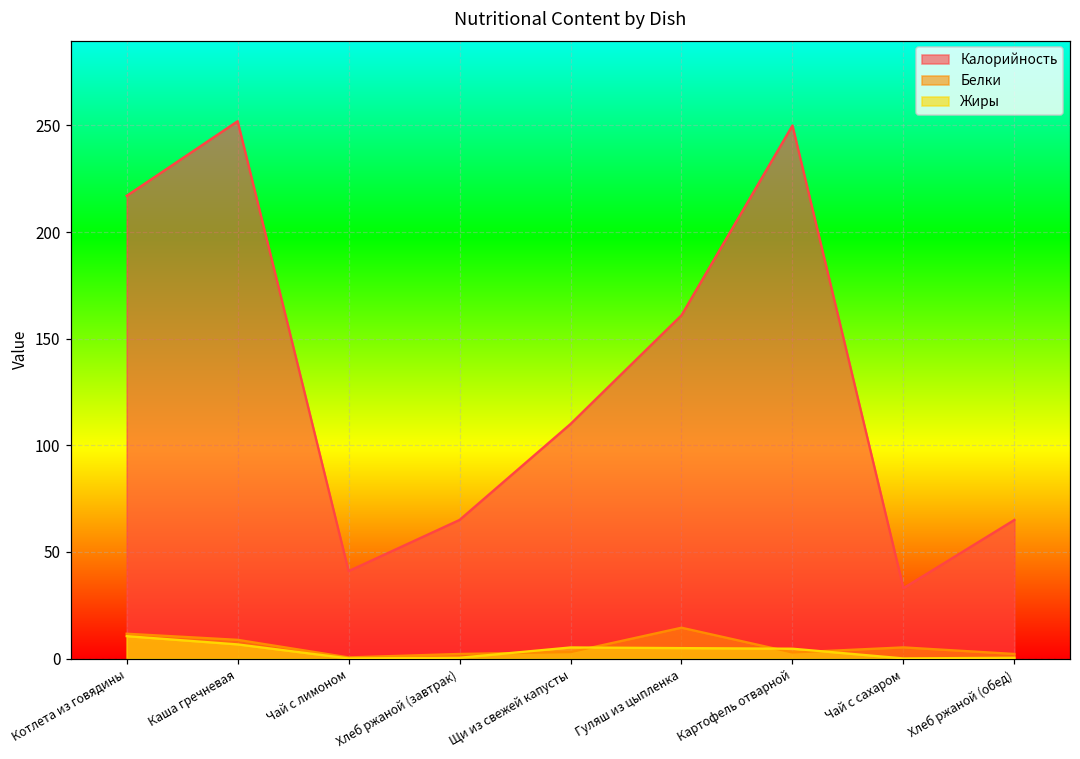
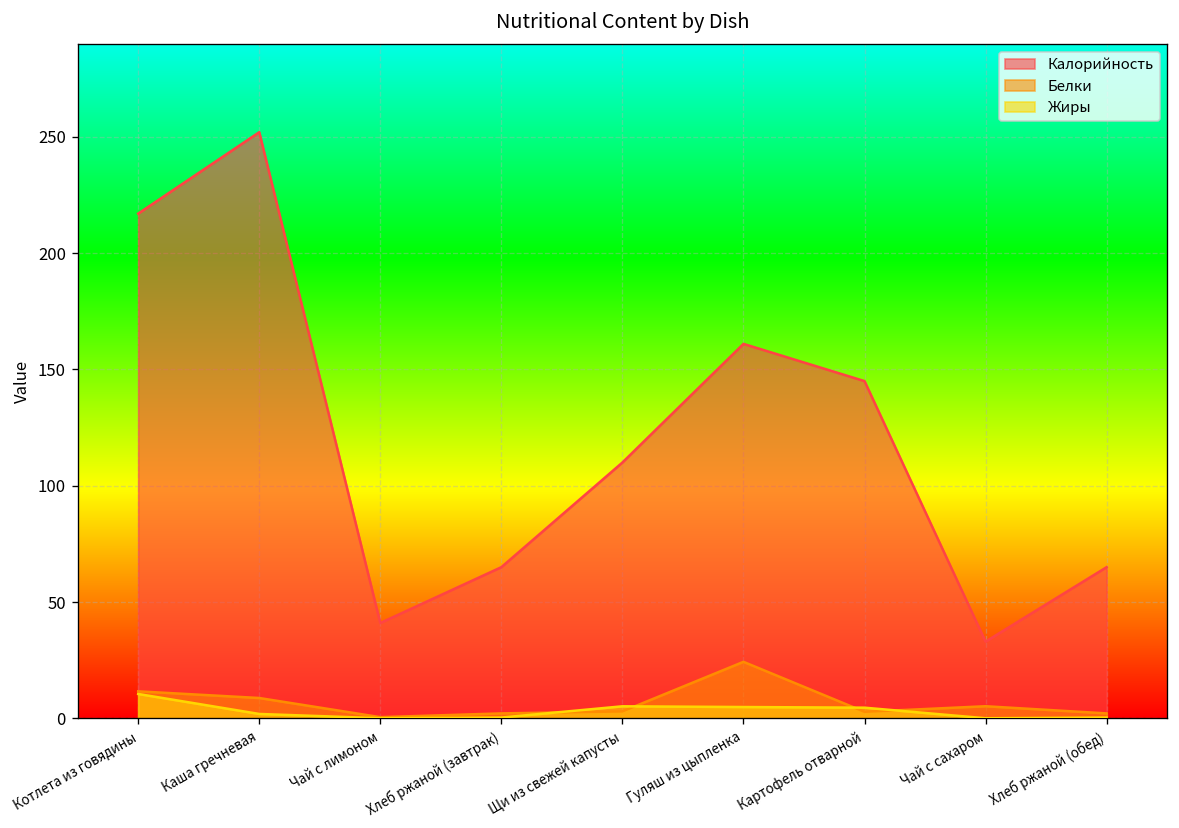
Жиры, Каша гречневая: 7 -> 2
Белки, Гуляш из цыпленка: 14 -> 24
Калорийность, Картофель отварной: 250 -> 145
